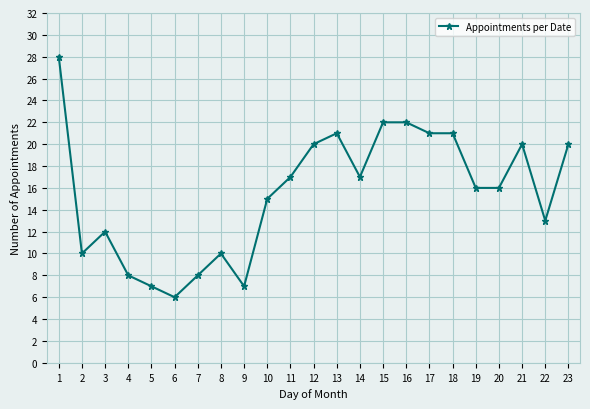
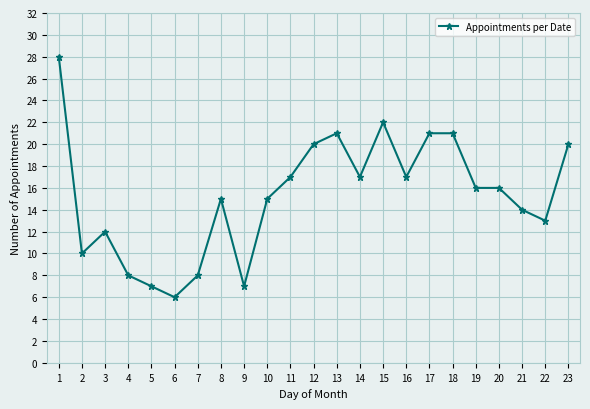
8: 10 -> 15
16: 22 -> 17
21: 20 -> 14
